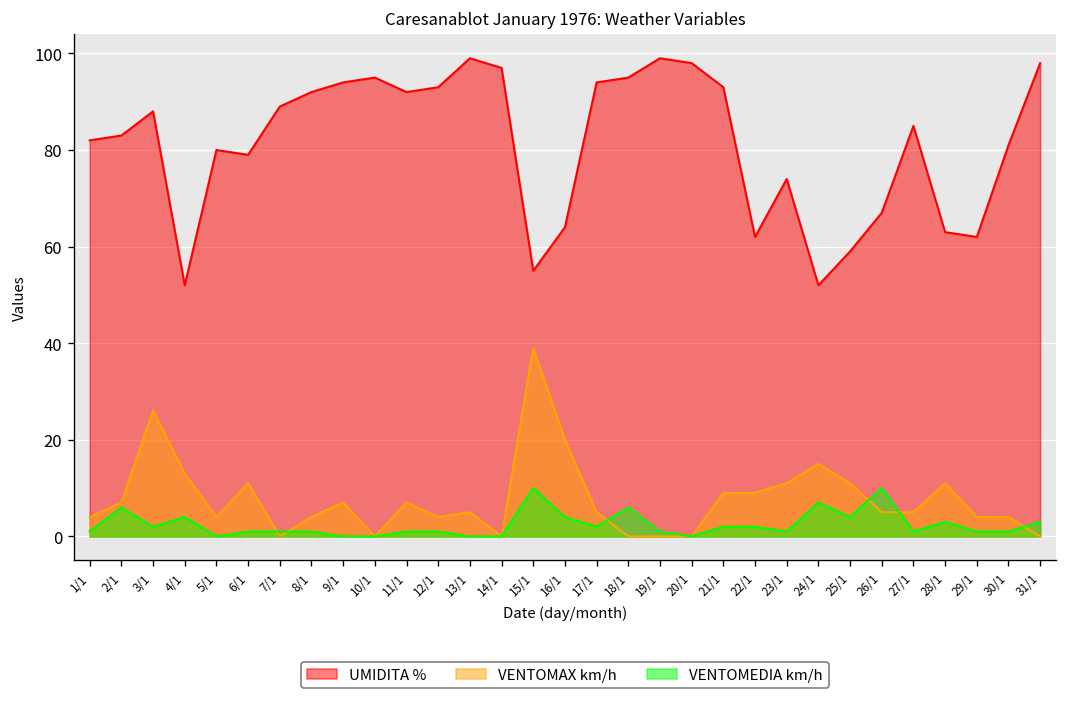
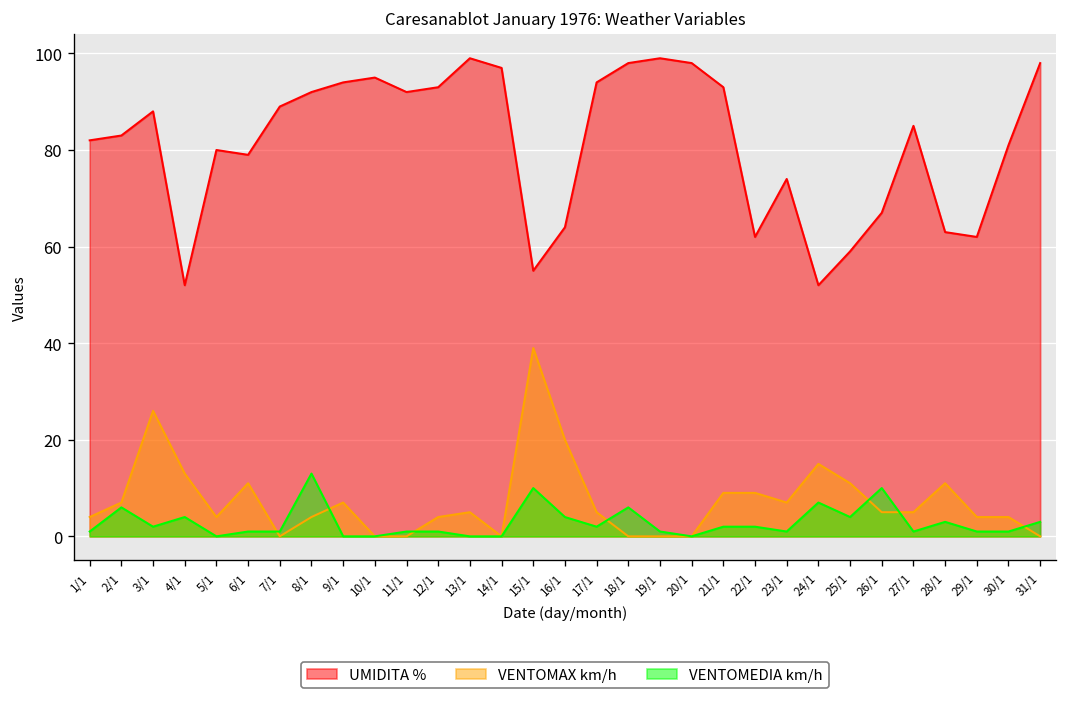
VENTOMEDIA km/h, 8/1: 1 -> 13
VENTOMAX km/h, 11/1: 7 -> 0
UMIDITA %, 18/1: 95 -> 98
VENTOMAX km/h, 23/1: 11 -> 7
